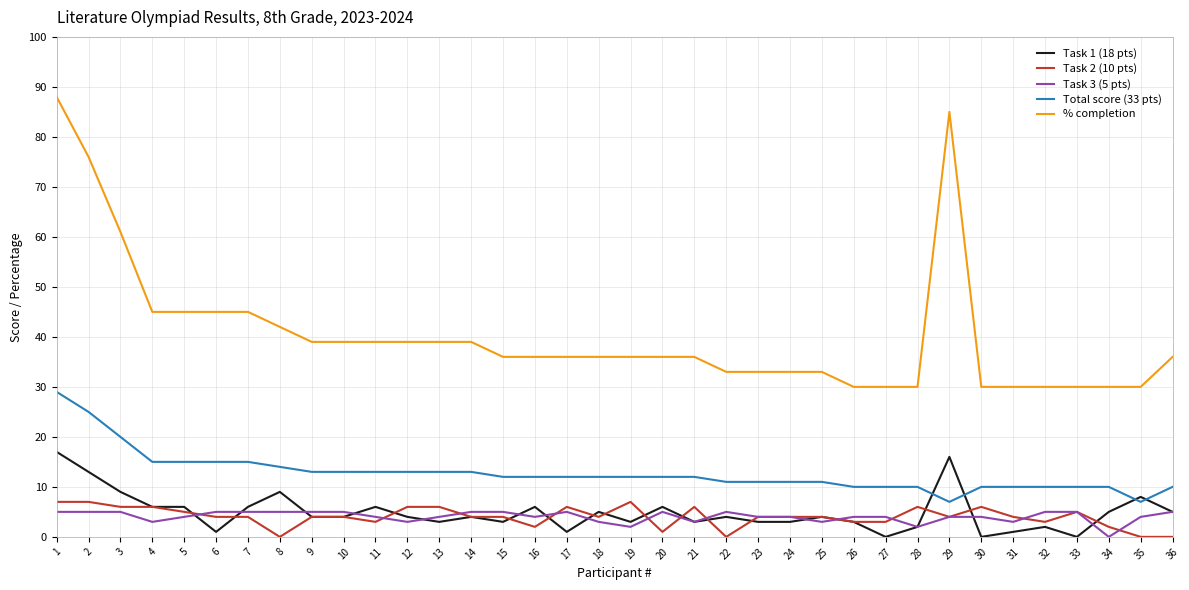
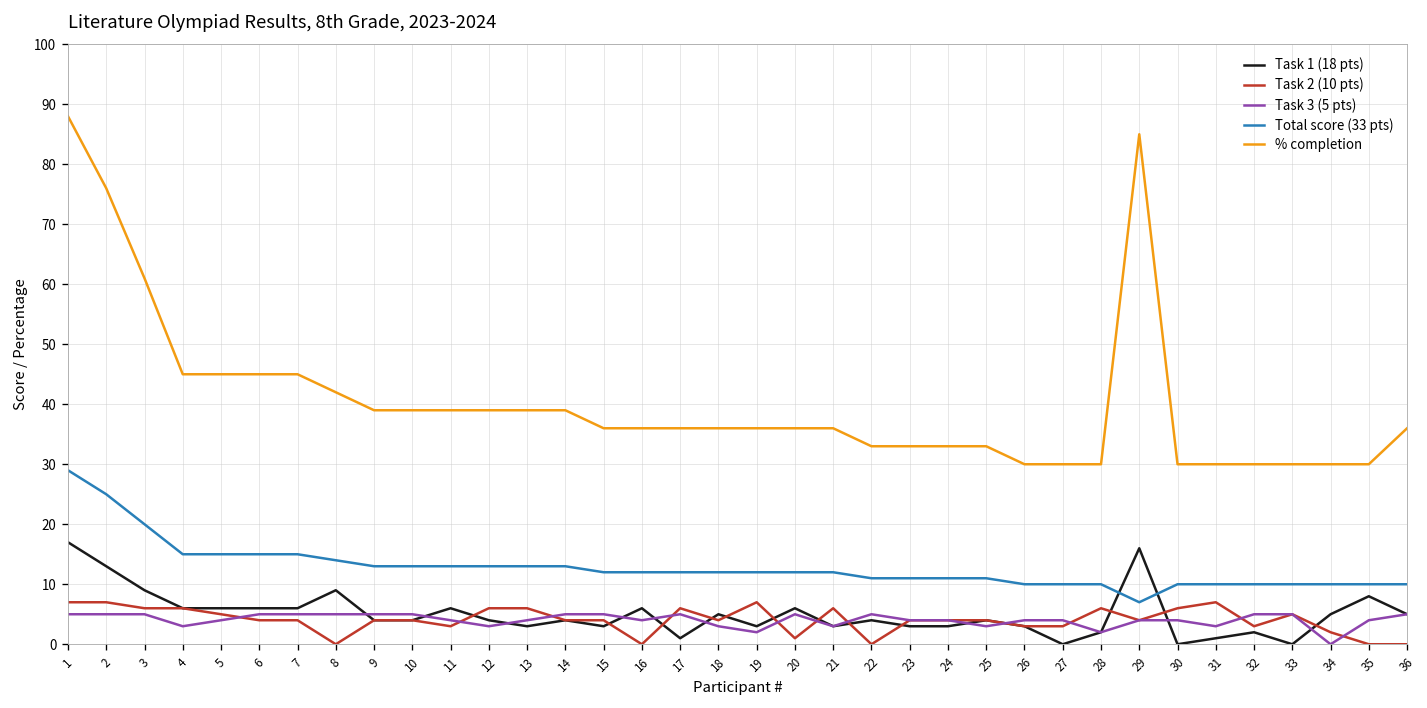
Task 1 (18 pts), 6: 1 -> 6
Task 2 (10 pts), 16: 2 -> 0
Task 2 (10 pts), 31: 4 -> 7
Total score (33 pts), 35: 7 -> 10
